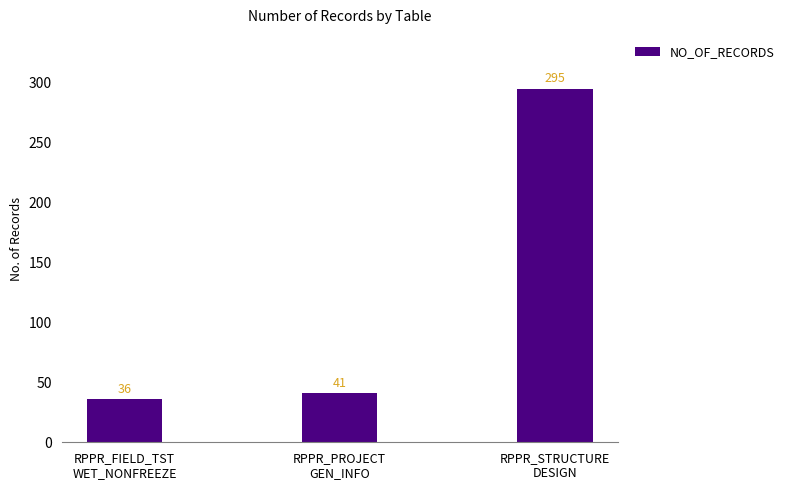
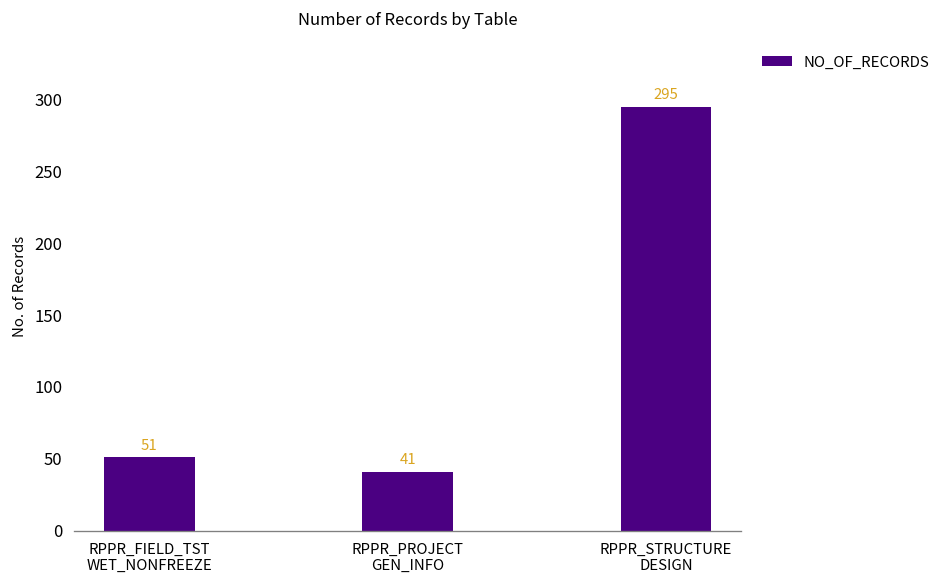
RPPR_FIELD_TST WET_NONFREEZE: 36 -> 51
